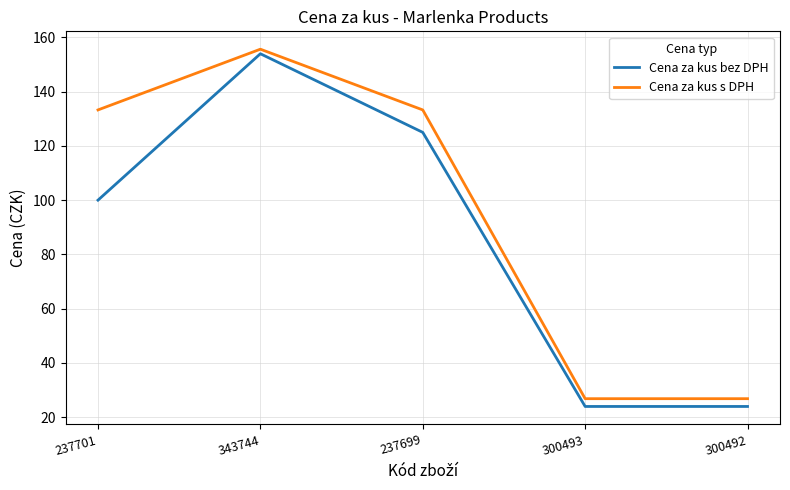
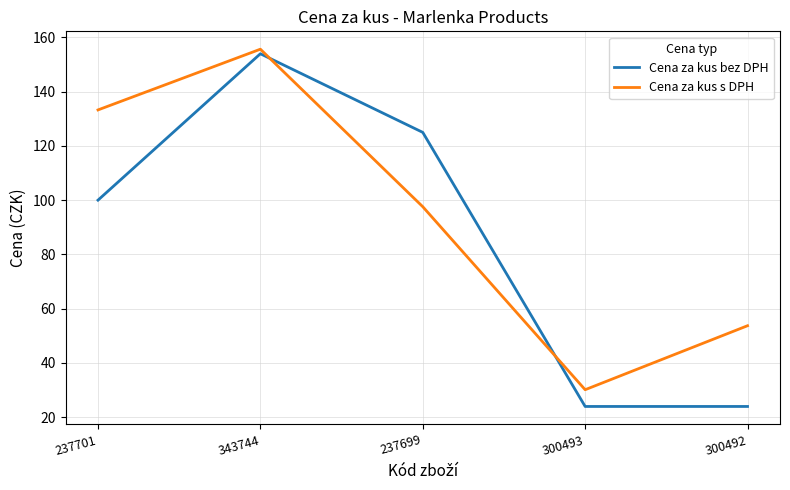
Cena za kus s DPH, 237699: 133 -> 98
Cena za kus s DPH, 300493: 27 -> 30
Cena za kus s DPH, 300492: 27 -> 54
